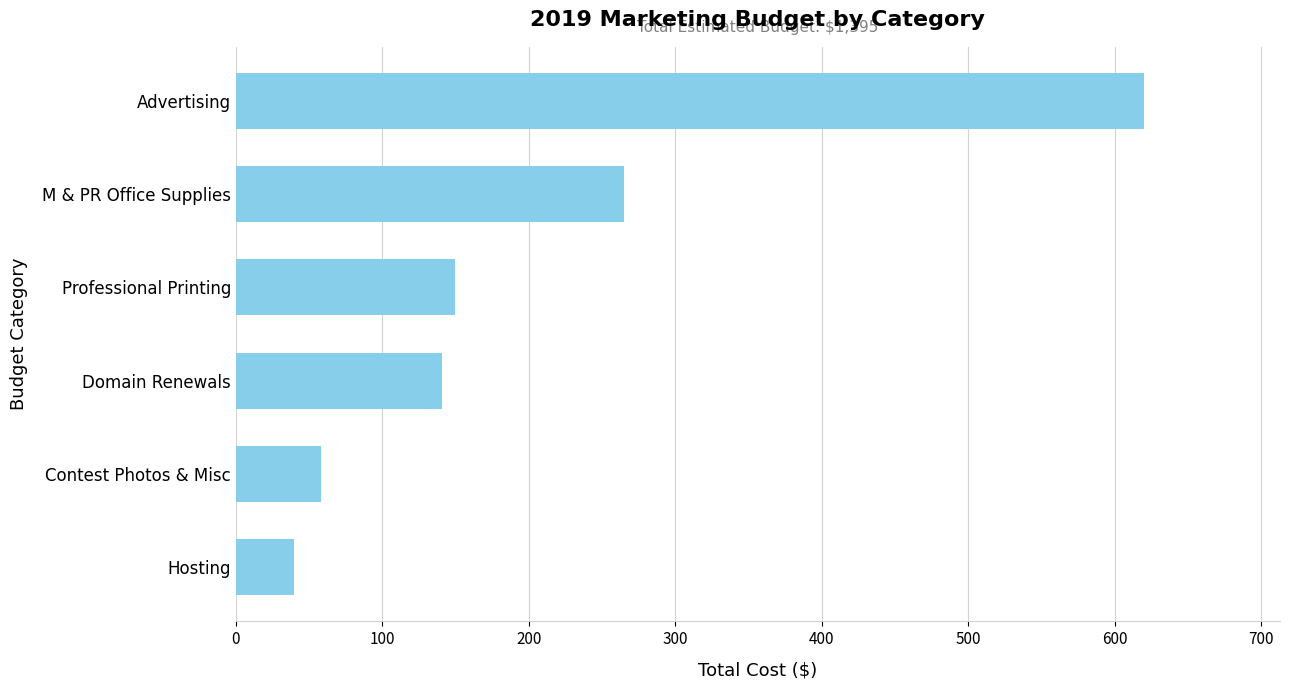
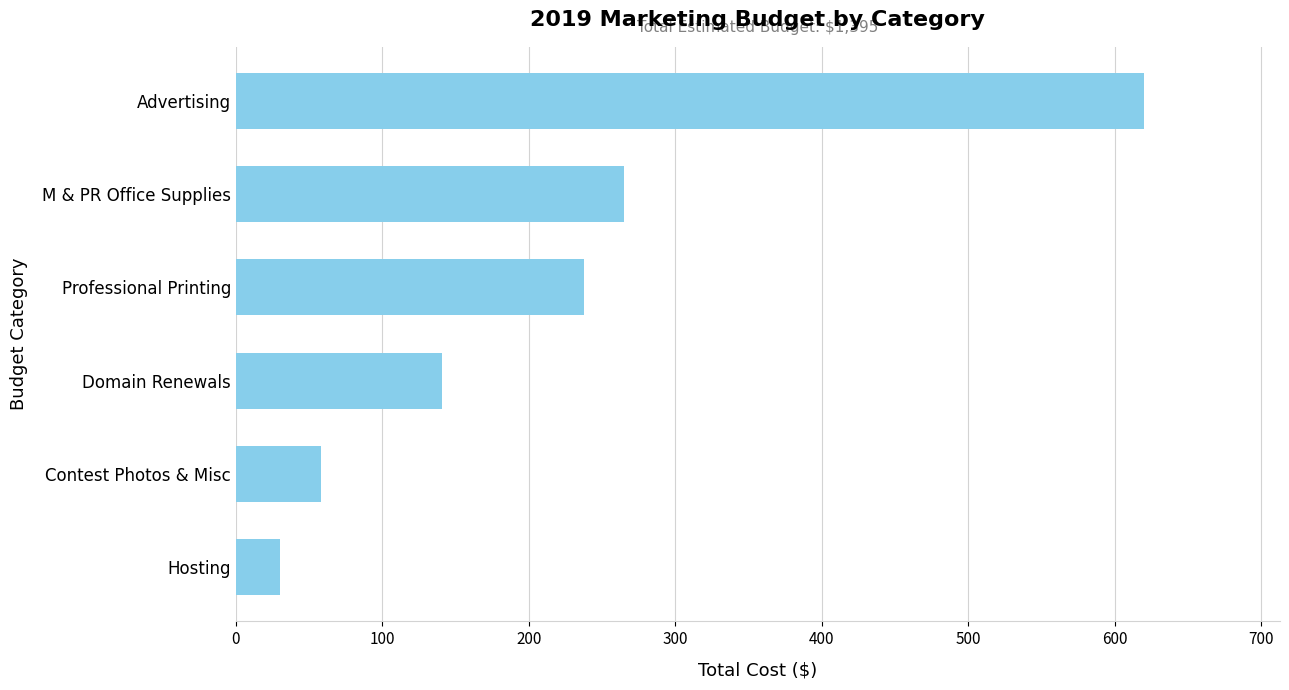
Professional Printing: 150 -> 238
Hosting: 40 -> 30
